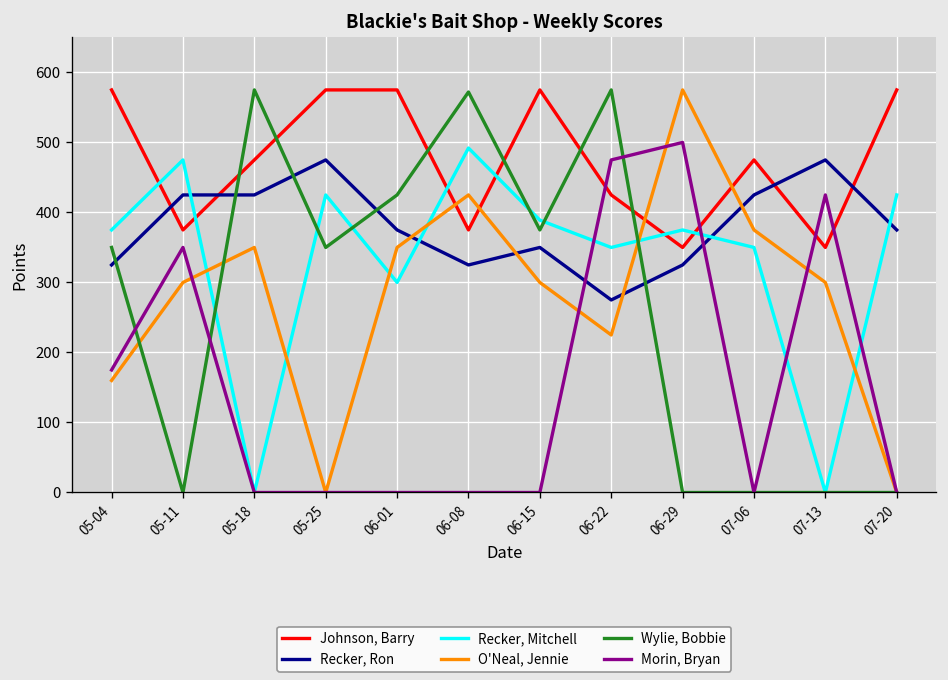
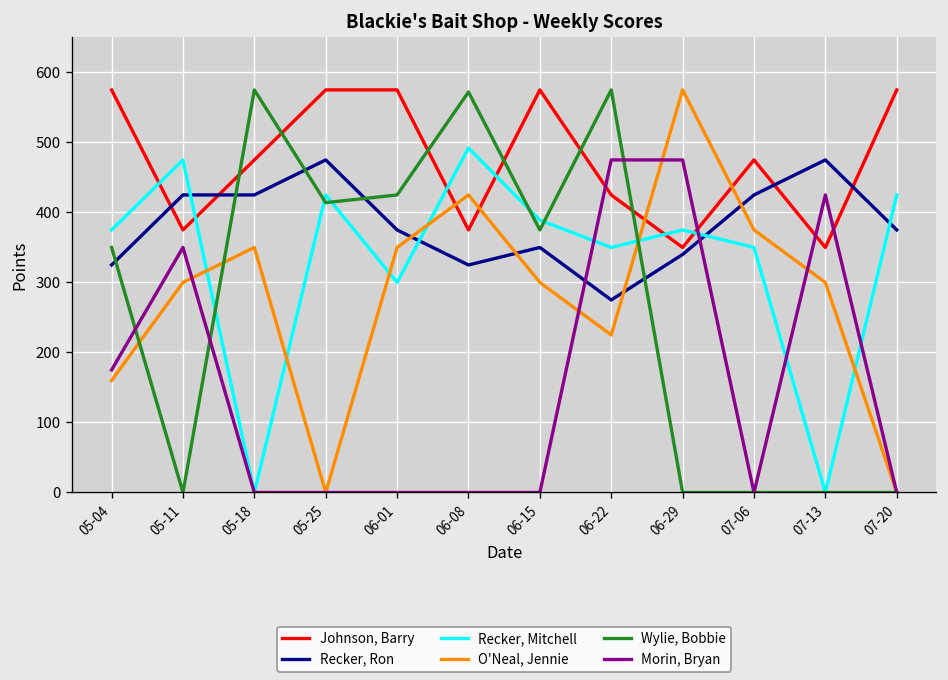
Wylie, Bobbie, 05-25: 350 -> 410
Recker, Ron, 06-29: 330 -> 340
Morin, Bryan, 06-29: 500 -> 480
